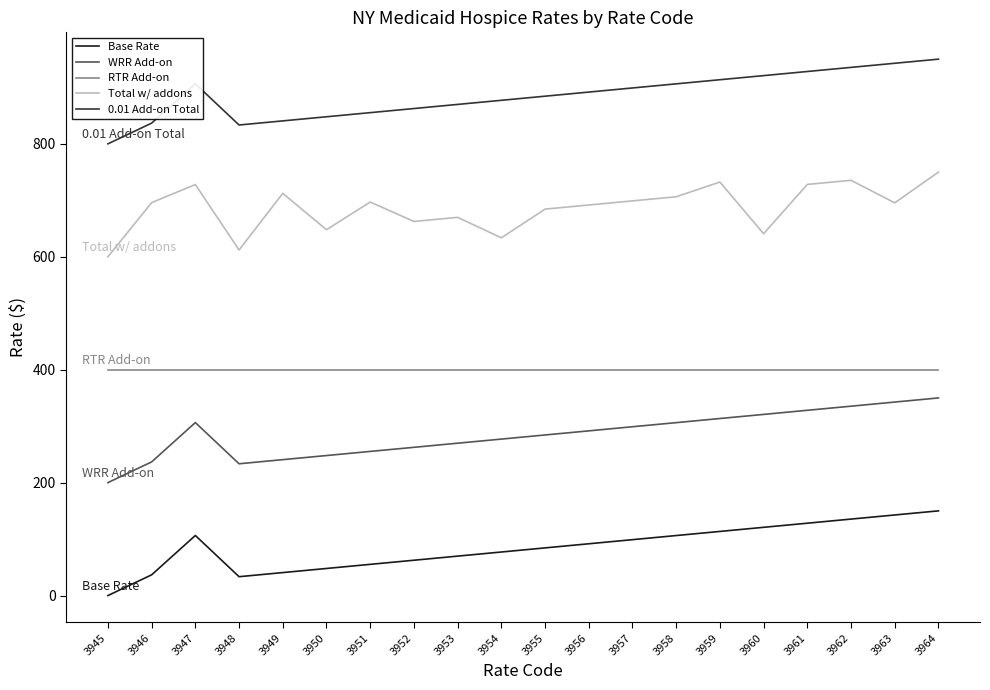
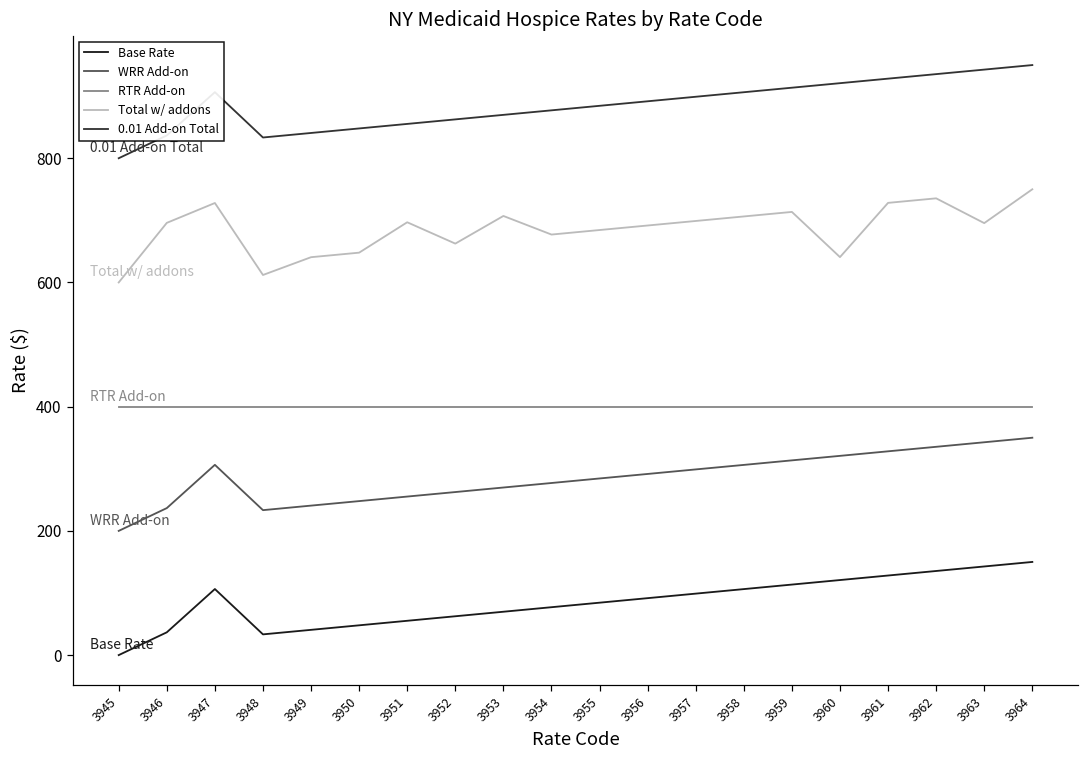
Total w/ addons, 3949: 710 -> 640
Total w/ addons, 3953: 670 -> 710
Total w/ addons, 3954: 630 -> 680
Total w/ addons, 3959: 730 -> 710
